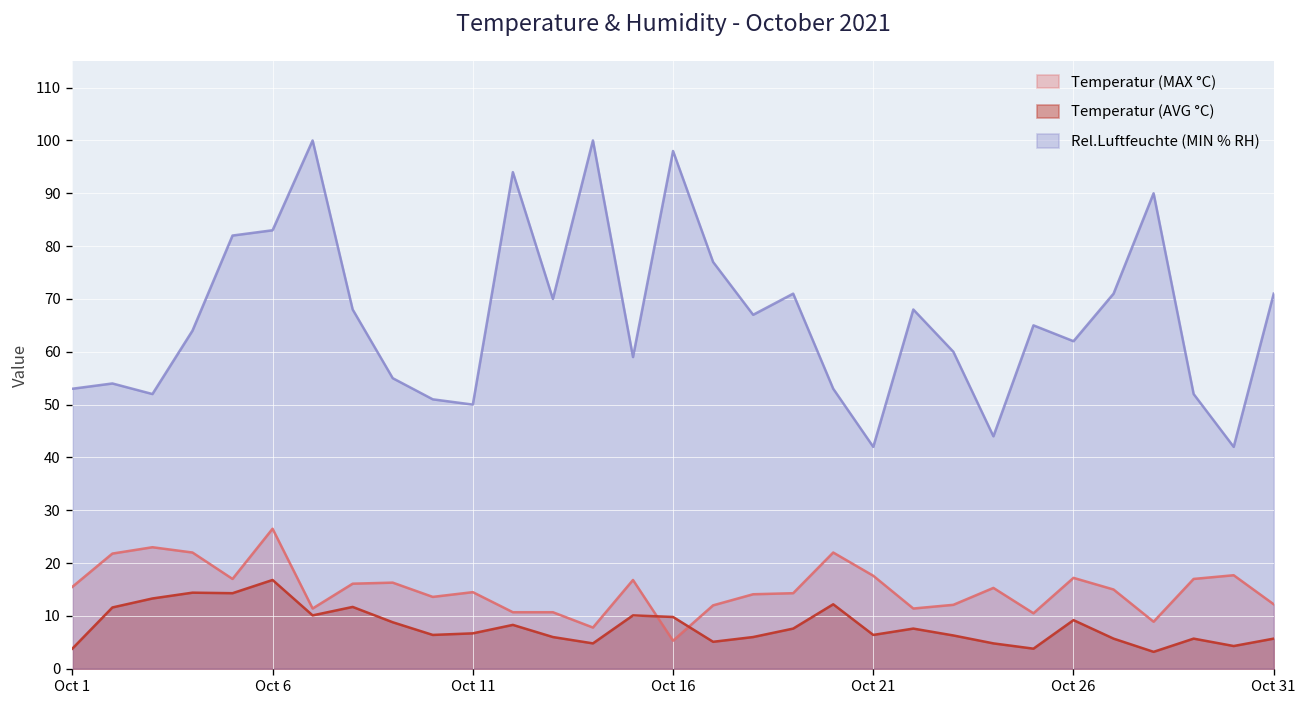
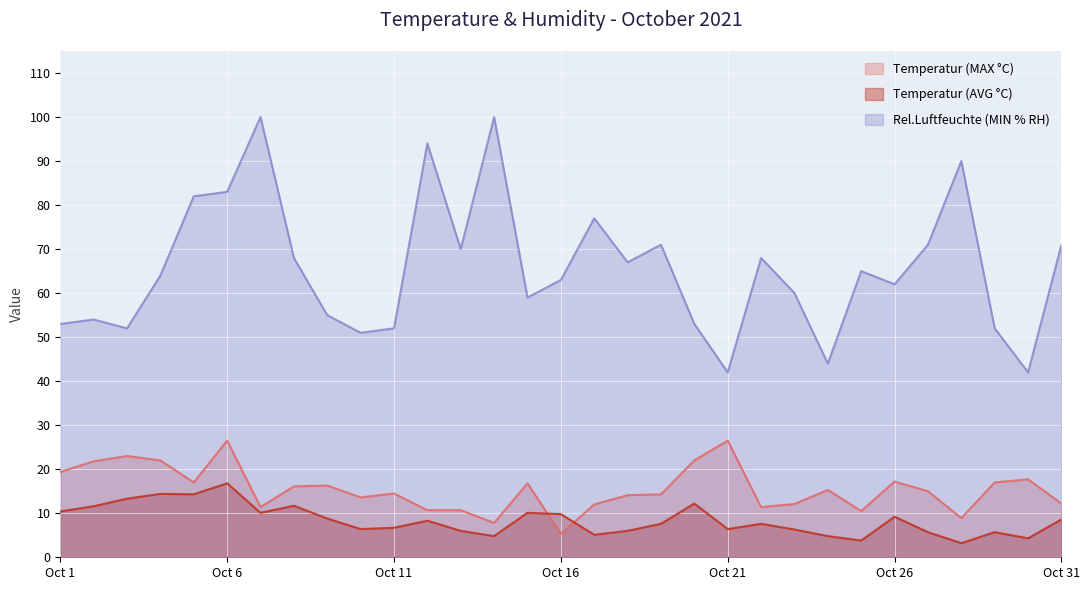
Temperatur (MAX °C), Oct 1: 16 -> 19
Temperatur (AVG °C), Oct 1: 4 -> 10
Rel.Luftfeuchte (MIN % RH), Oct 11: 50 -> 52
Rel.Luftfeuchte (MIN % RH), Oct 16: 98 -> 63
Temperatur (MAX °C), Oct 21: 18 -> 27
Temperatur (AVG °C), Oct 31: 6 -> 9
